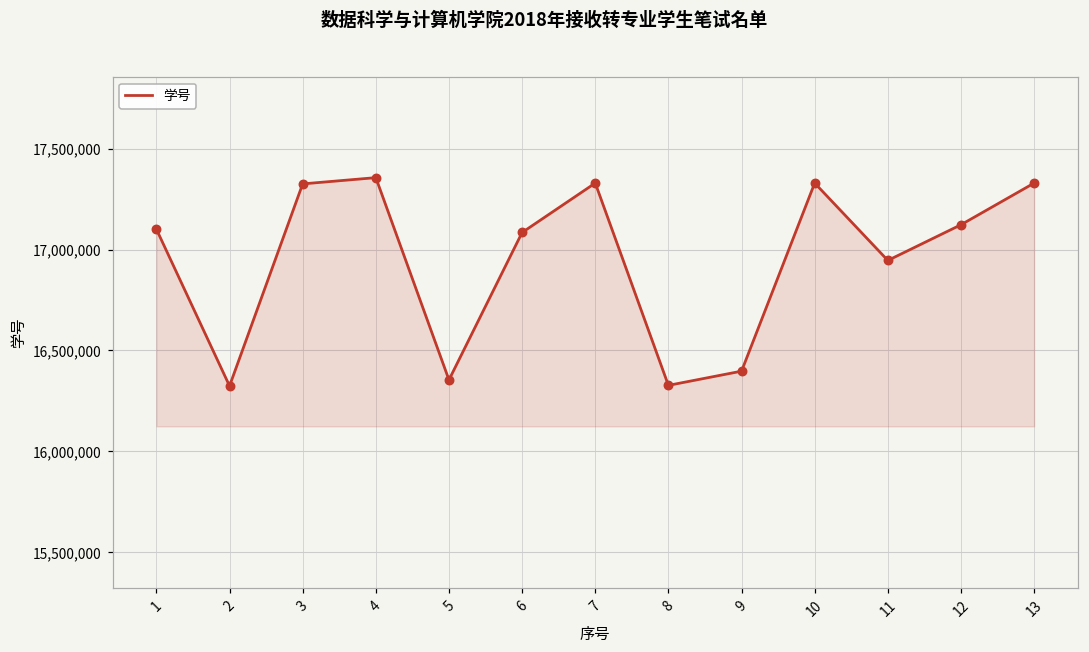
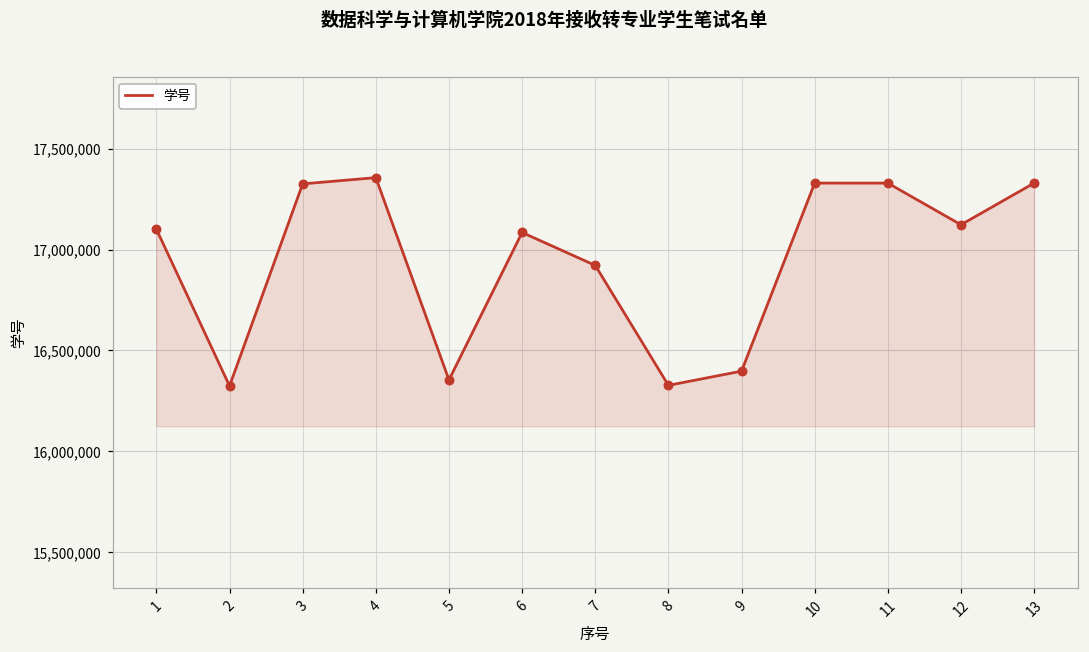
7: 17,330,000 -> 16,920,000
11: 16,950,000 -> 17,330,000
